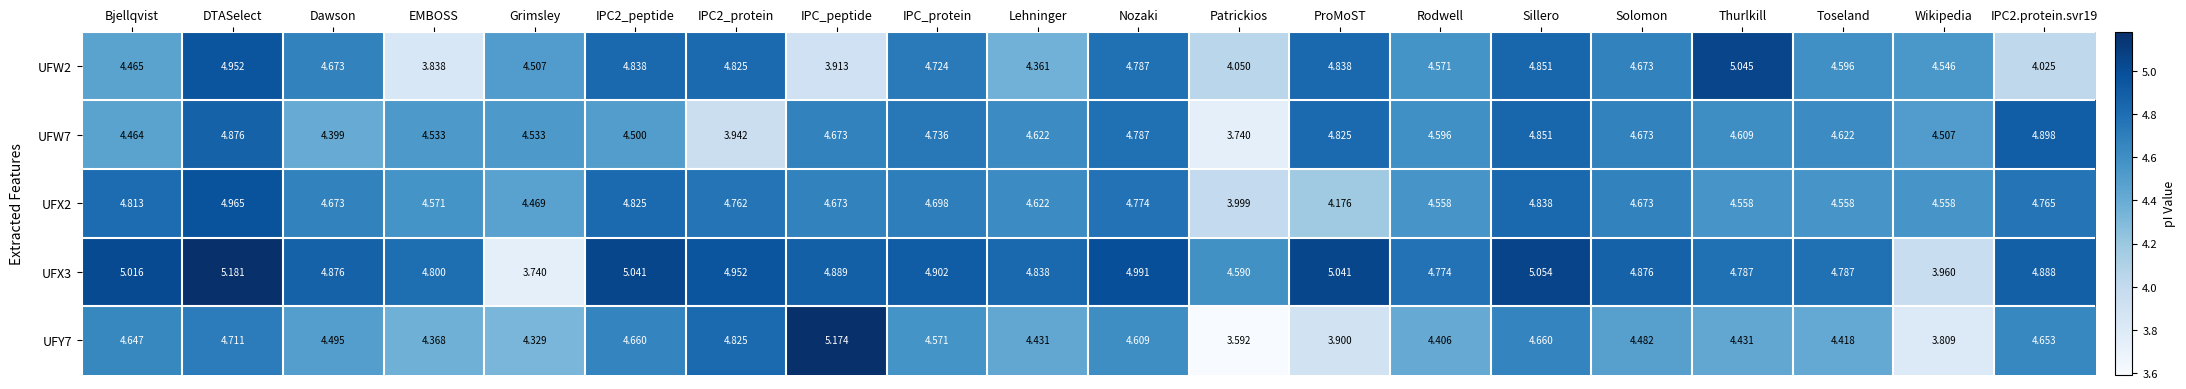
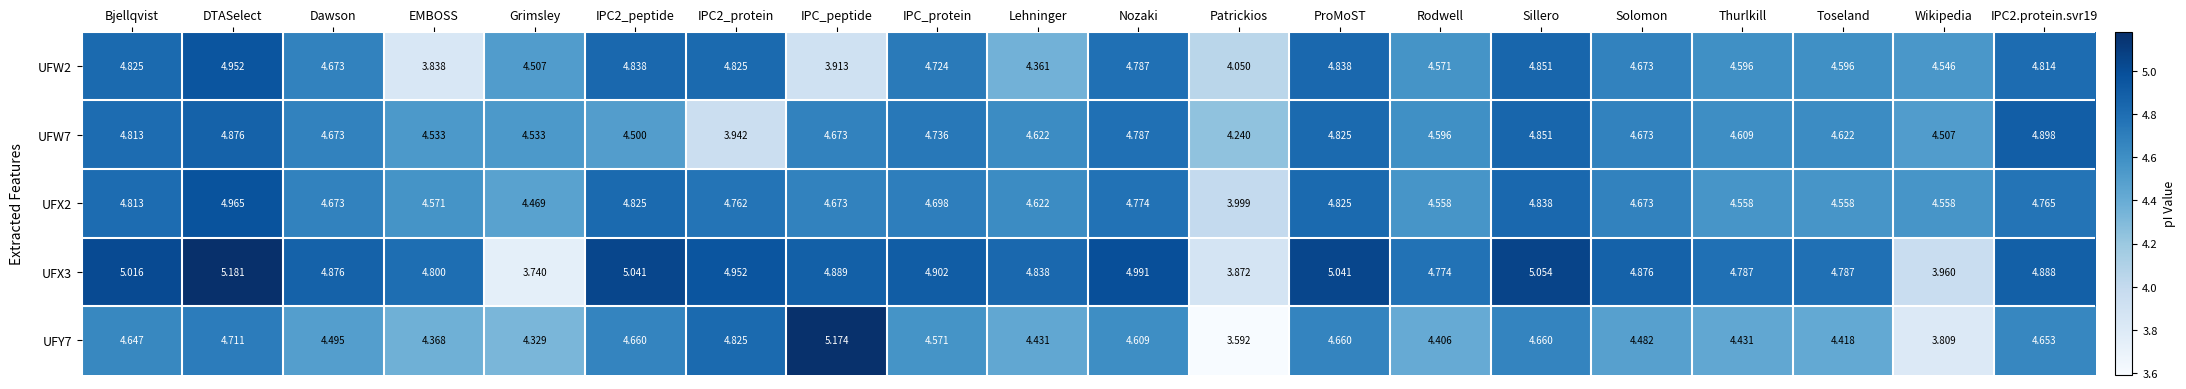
UFW2, Bjellqvist: 4.465 -> 4.825
UFW2, Thurlkill: 5.045 -> 4.596
UFW2, IPC2.protein.svr19: 4.025 -> 4.814
UFW7, Bjellqvist: 4.464 -> 4.813
UFW7, Dawson: 4.399 -> 4.673
UFW7, Patrickios: 3.740 -> 4.240
UFX2, ProMoST: 4.176 -> 4.825
UFX3, Patrickios: 4.590 -> 3.872
UFY7, ProMoST: 3.900 -> 4.660
